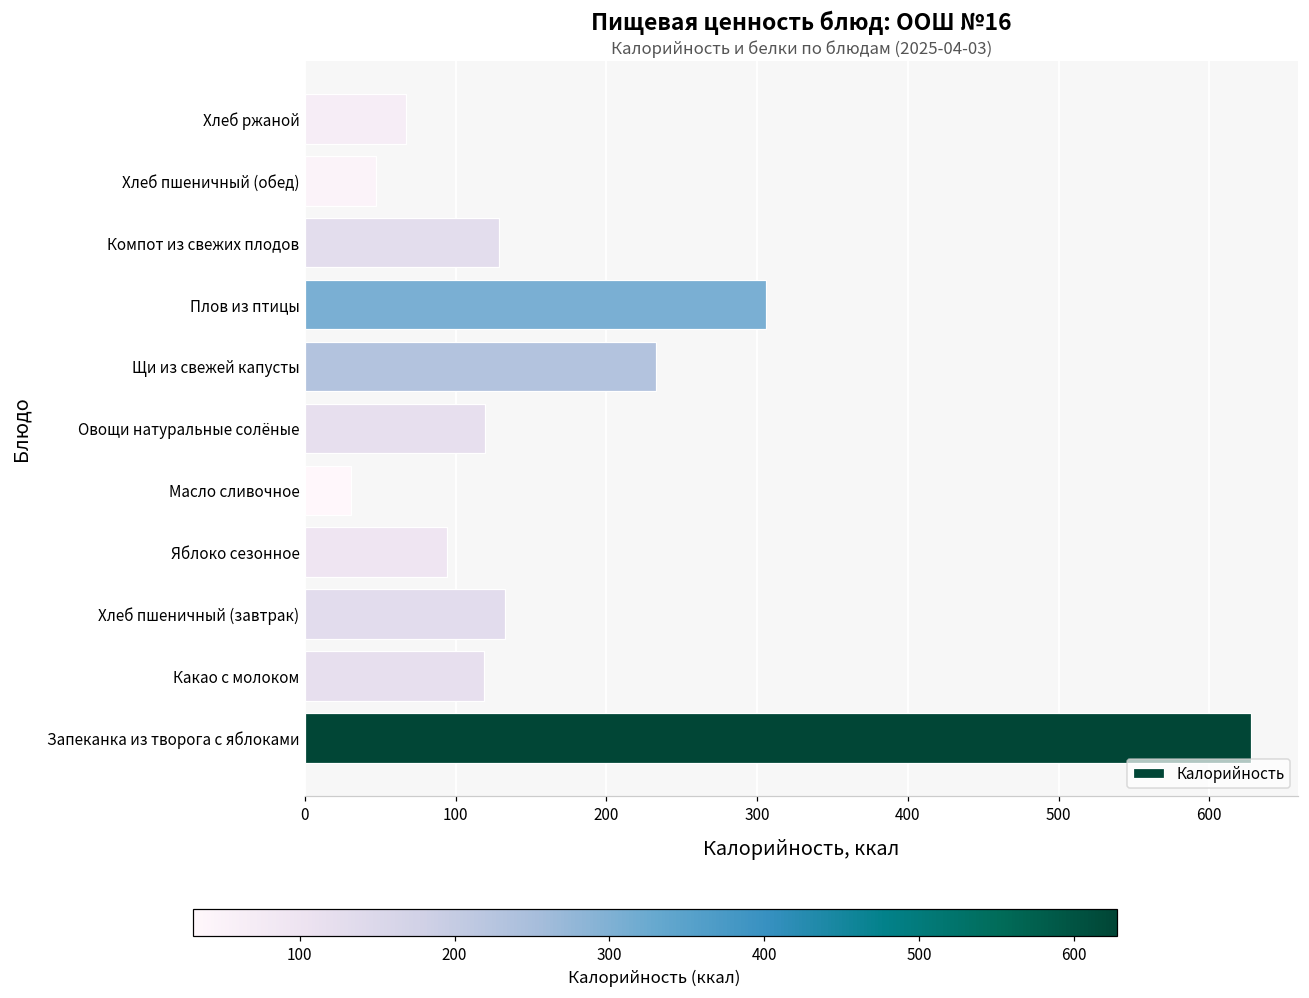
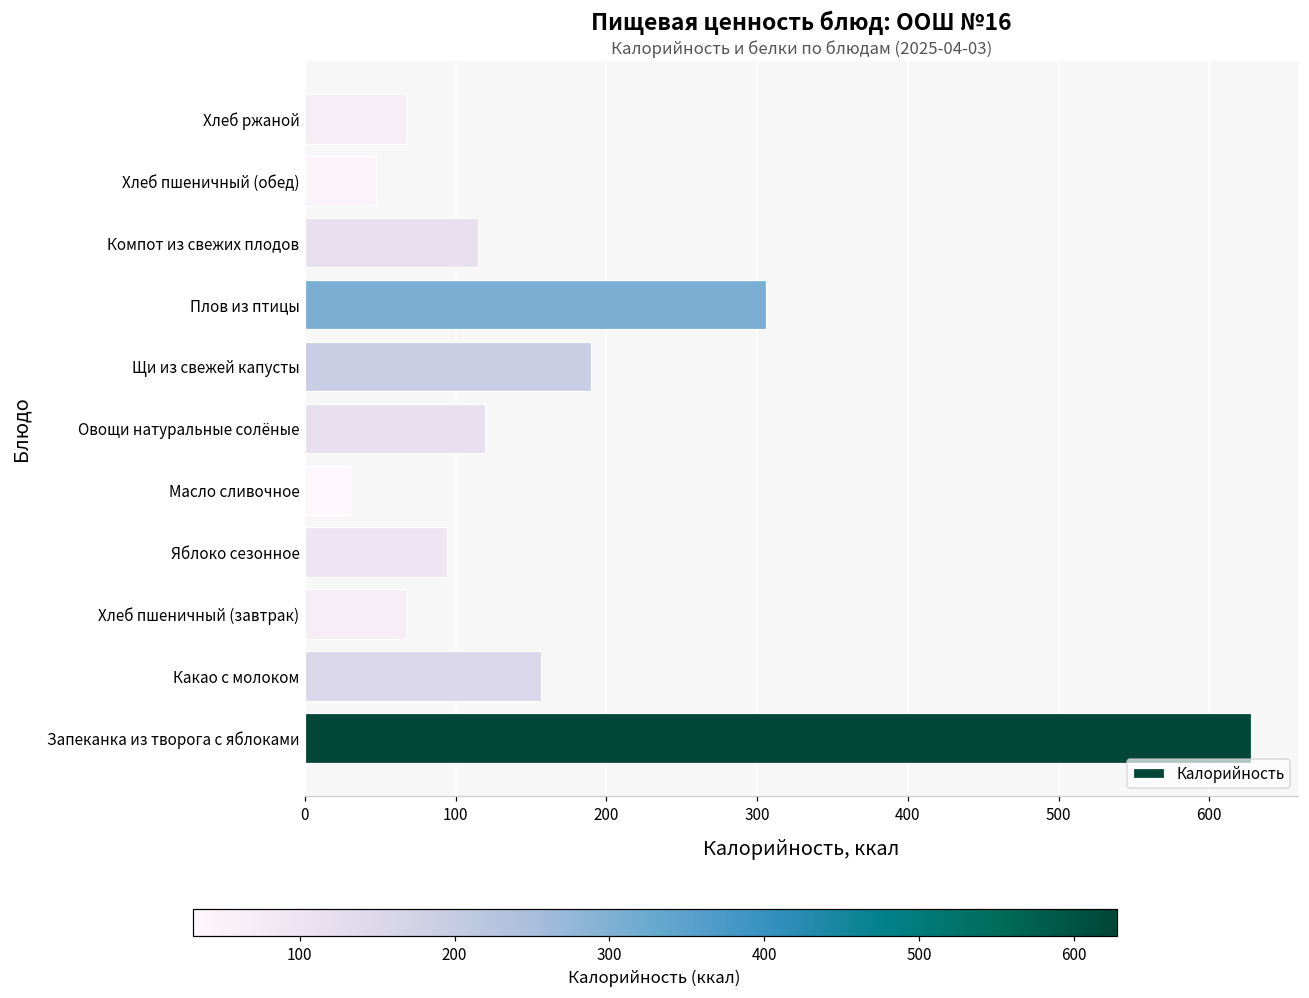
Компот из свежих плодов: 129 -> 115
Щи из свежей капусты: 233 -> 190
Хлеб пшеничный (завтрак): 133 -> 67
Какао с молоком: 119 -> 157
